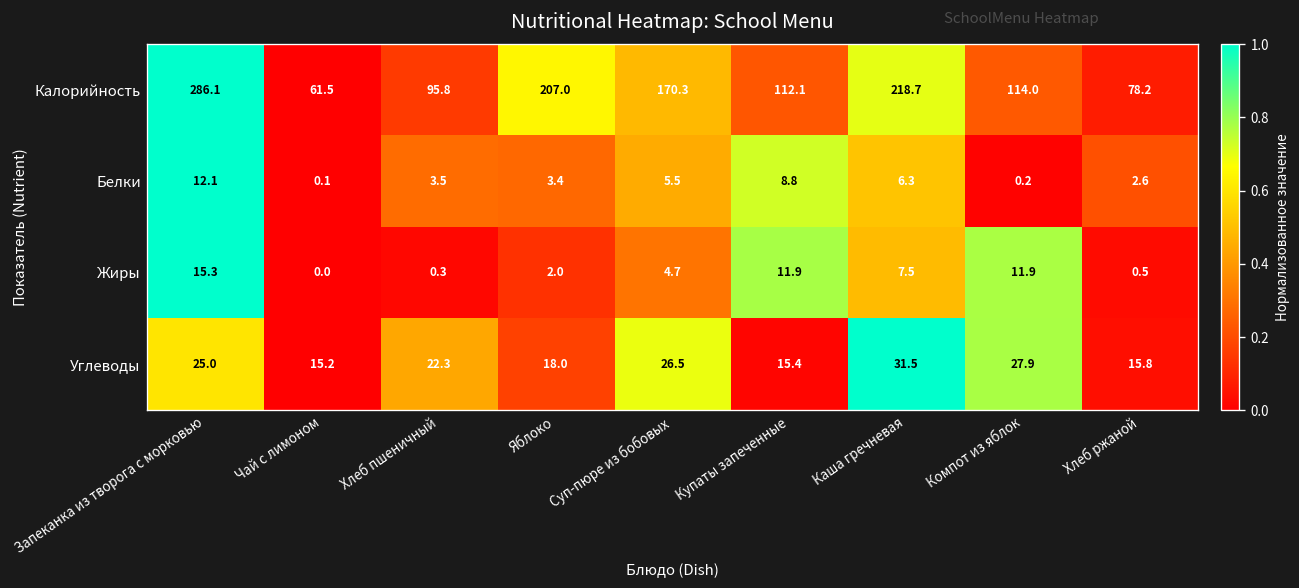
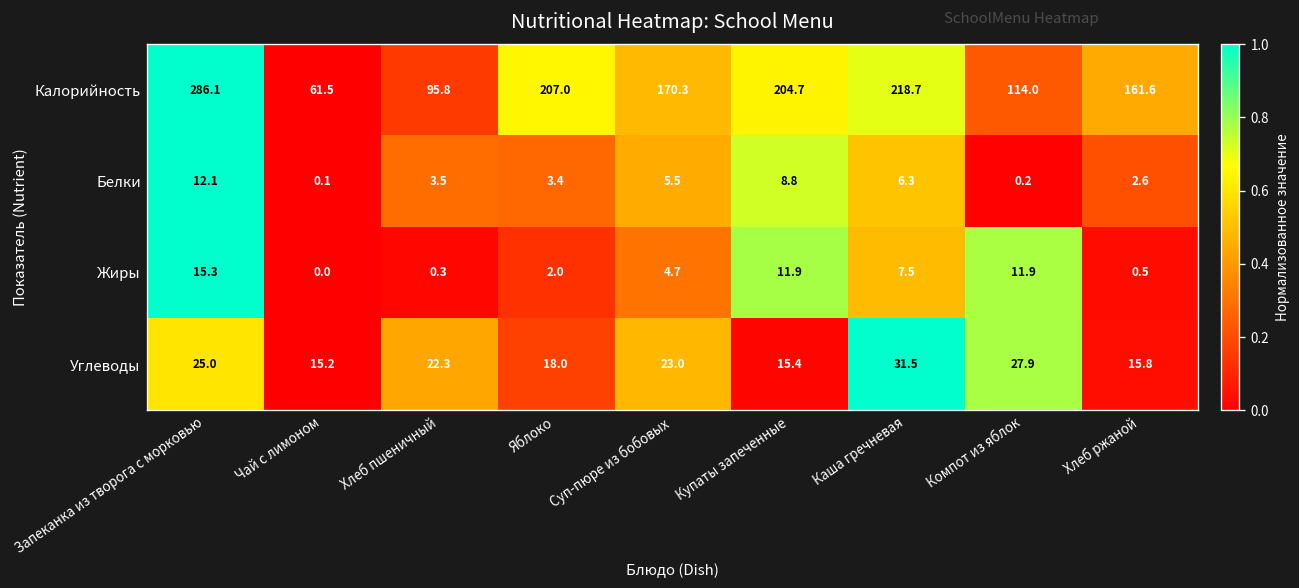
Калорийность, Купаты запеченные: 112.1 -> 204.7
Калорийность, Хлеб ржаной: 78.2 -> 161.6
Углеводы, Суп-пюре из бобовых: 26.5 -> 23.0
